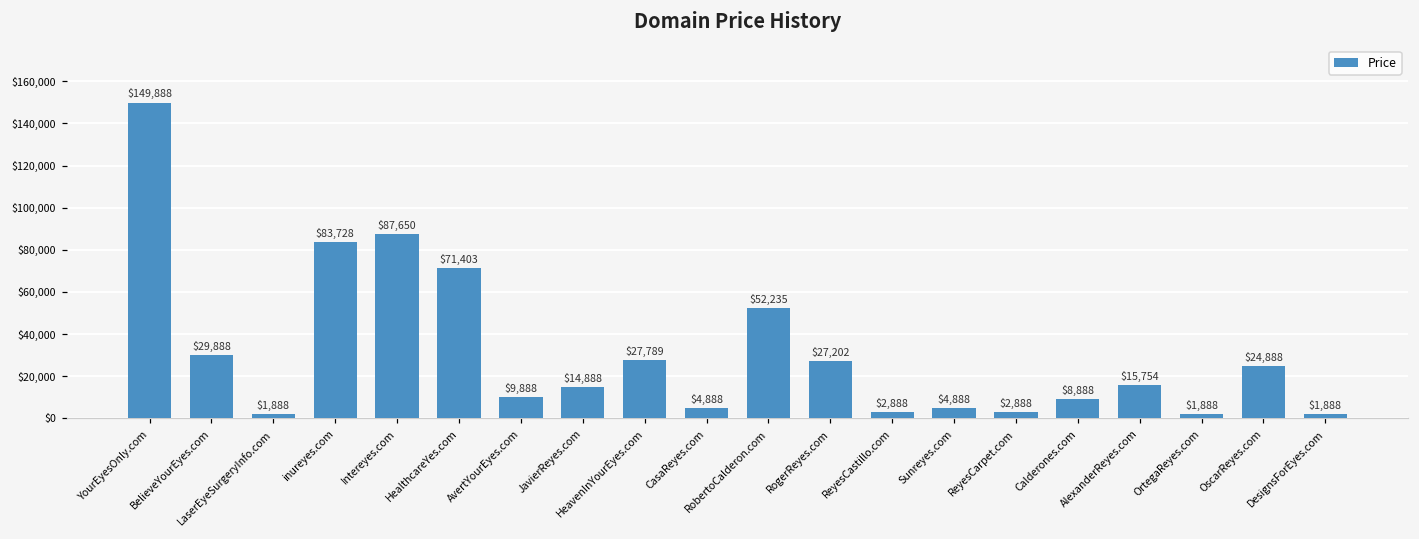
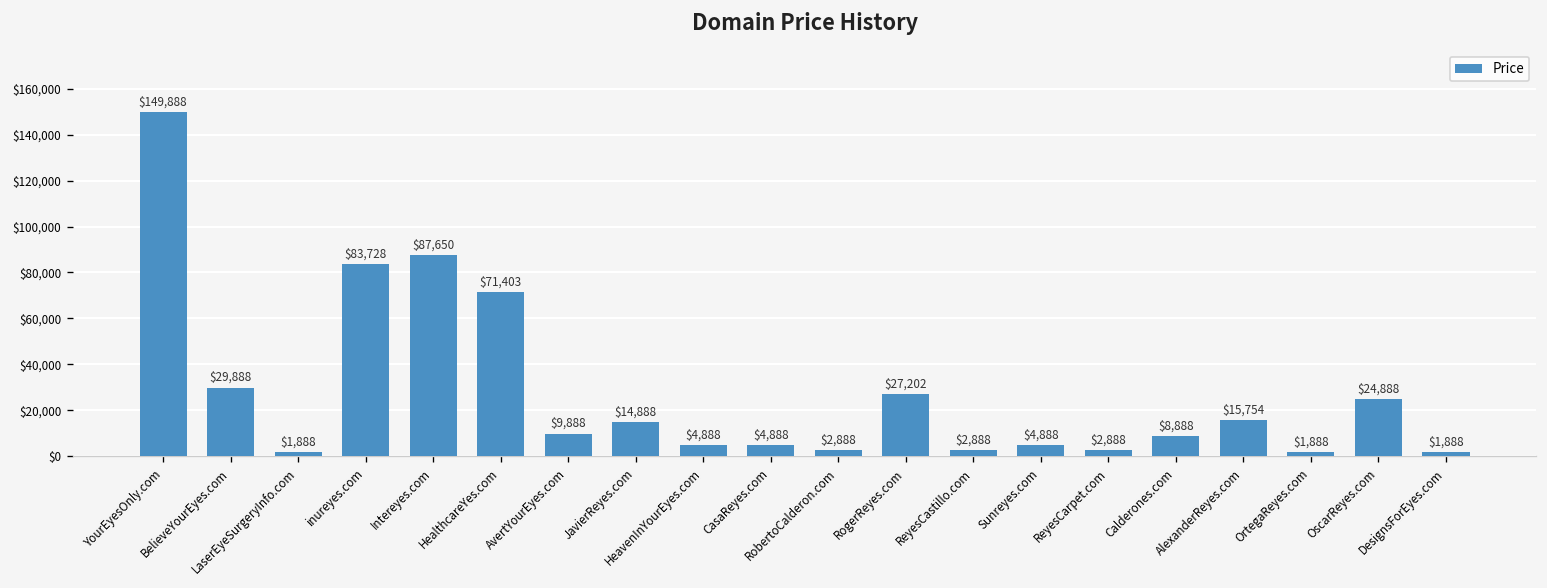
HeavenInYourEyes.com: $27,789 -> $4,888
RobertoCalderon.com: $52,235 -> $2,888
